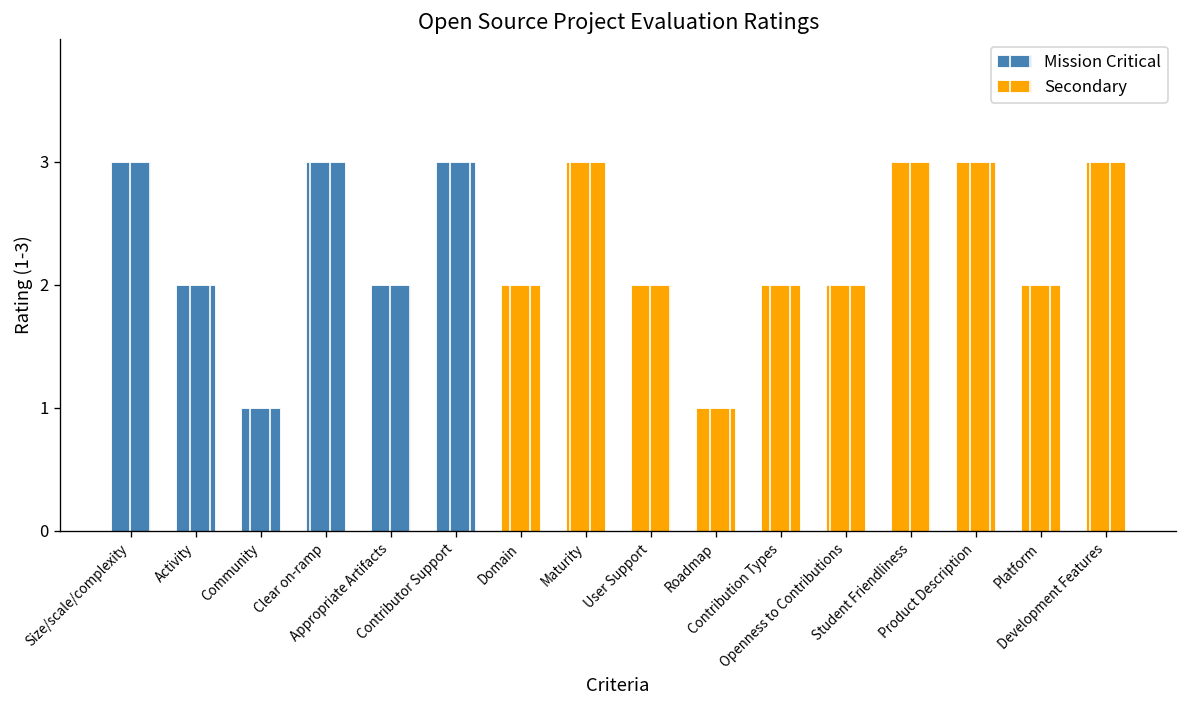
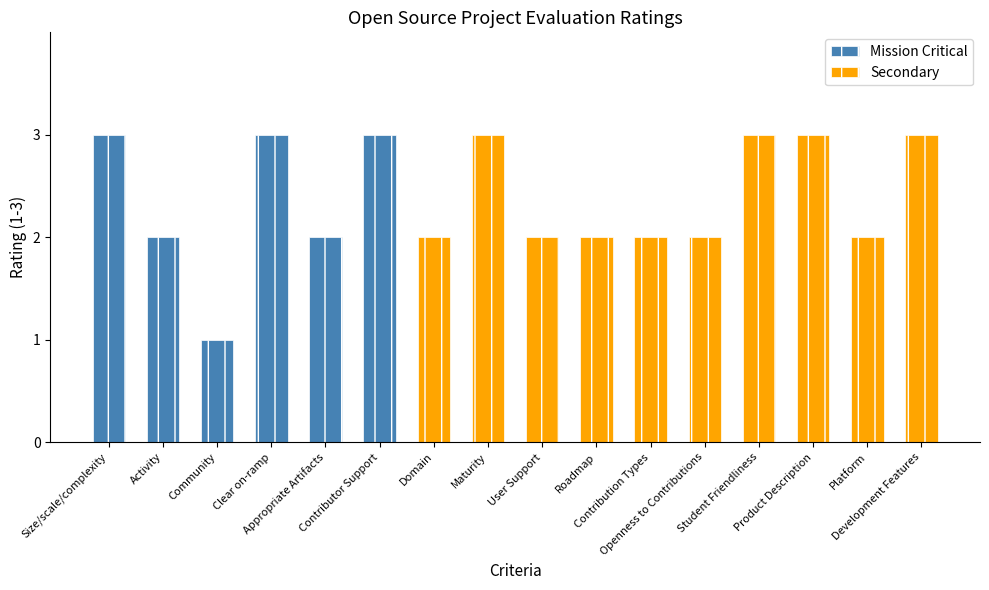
Secondary, Roadmap: 1 -> 2
